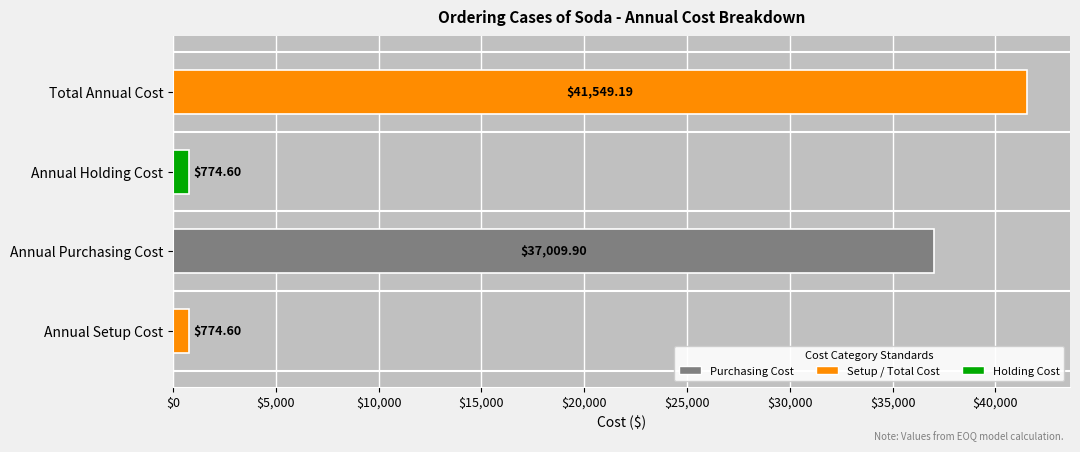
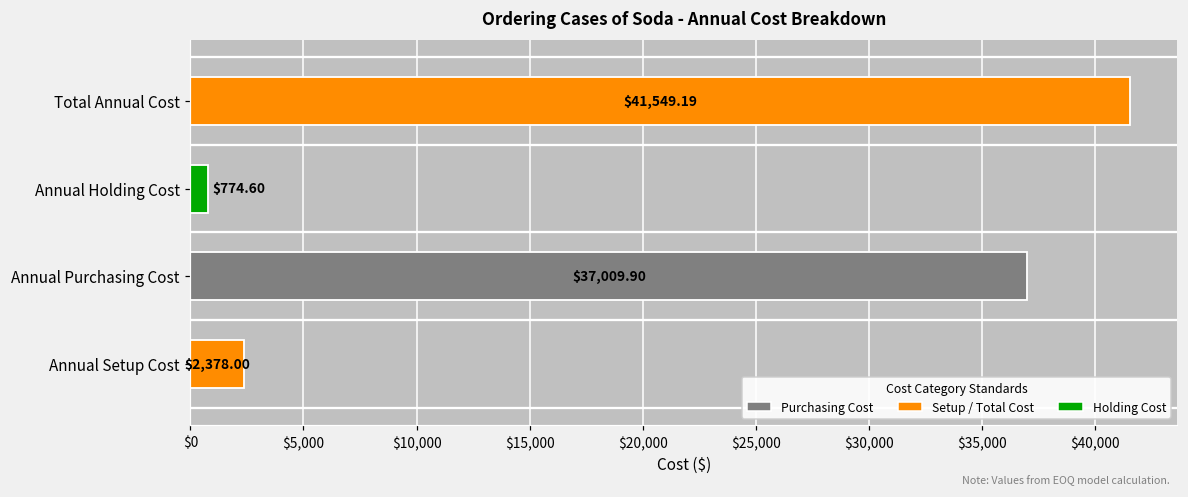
Annual Setup Cost: $774.60 -> $2,378.00
